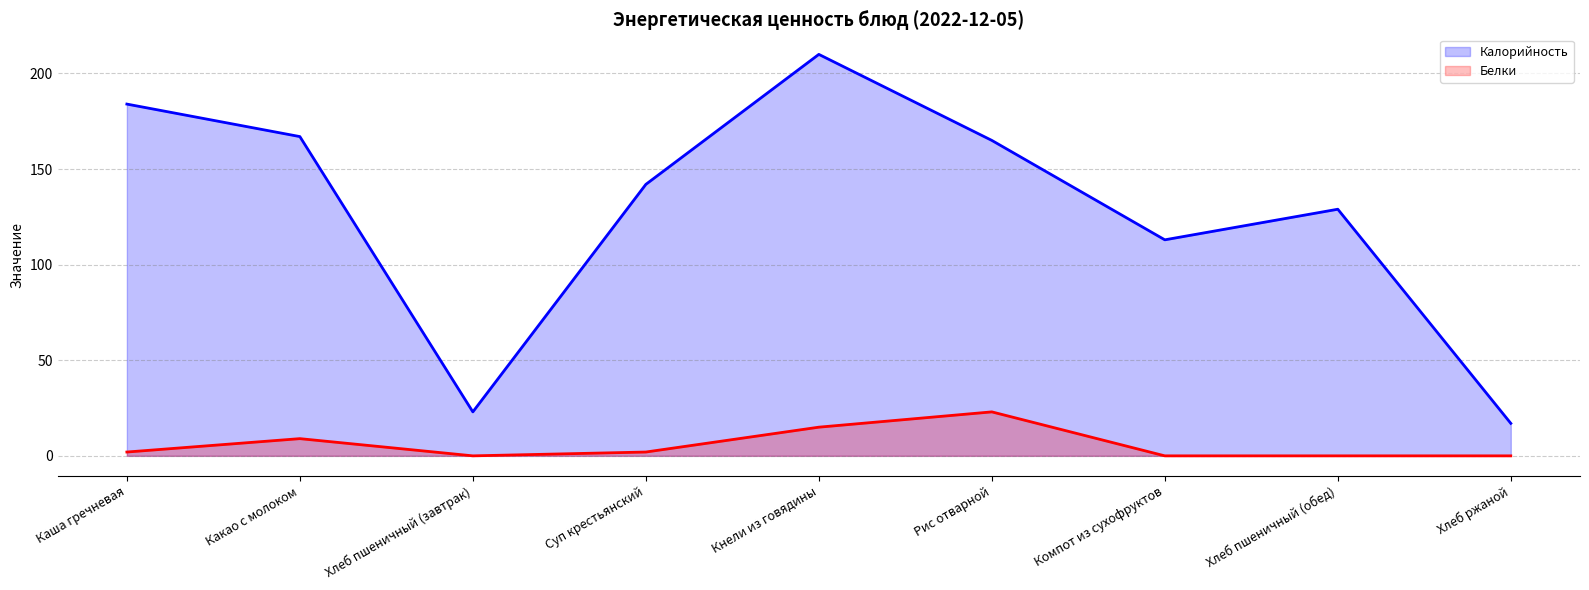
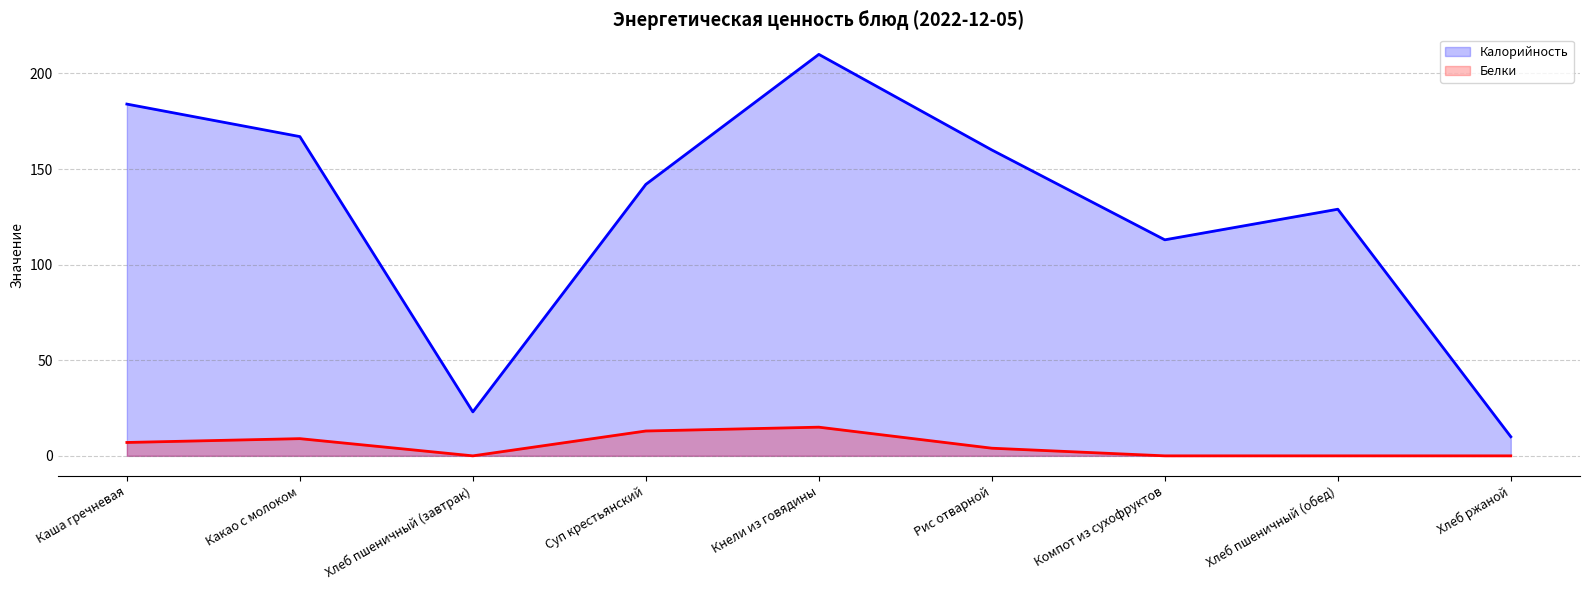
Белки, Каша гречневая: 2 -> 7
Белки, Суп крестьянский: 2 -> 13
Калорийность, Рис отварной: 165 -> 160
Белки, Рис отварной: 23 -> 4
Калорийность, Хлеб ржаной: 17 -> 10
